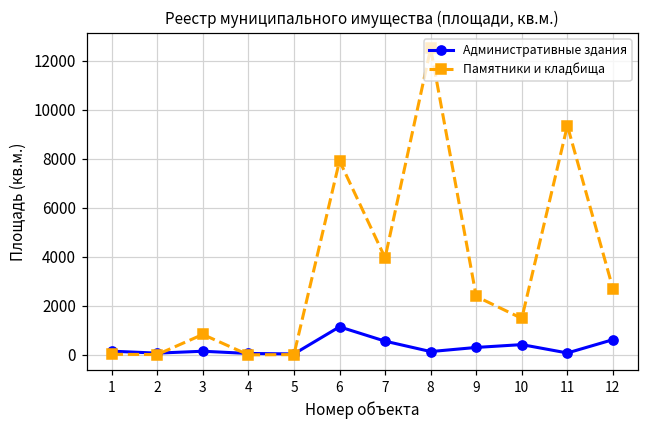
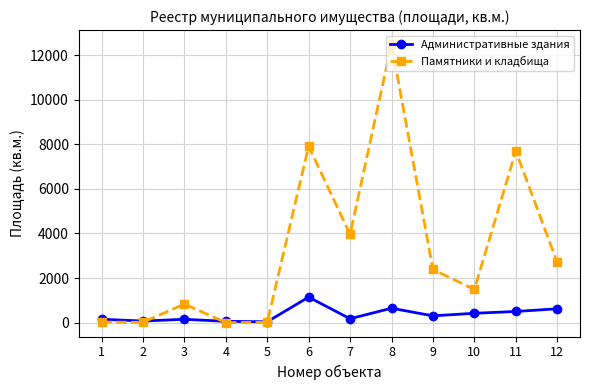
Административные здания, 7: 600 -> 200
Административные здания, 8: 100 -> 600
Административные здания, 11: 100 -> 500
Памятники и кладбища, 11: 9300 -> 7700
